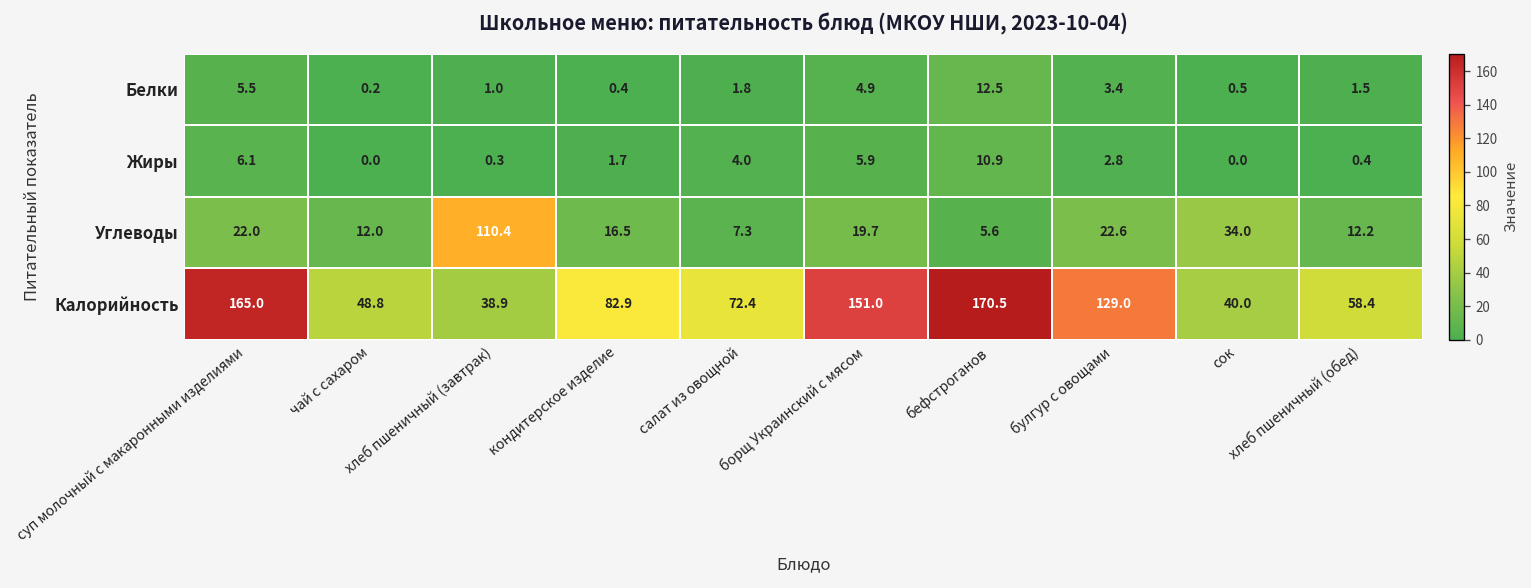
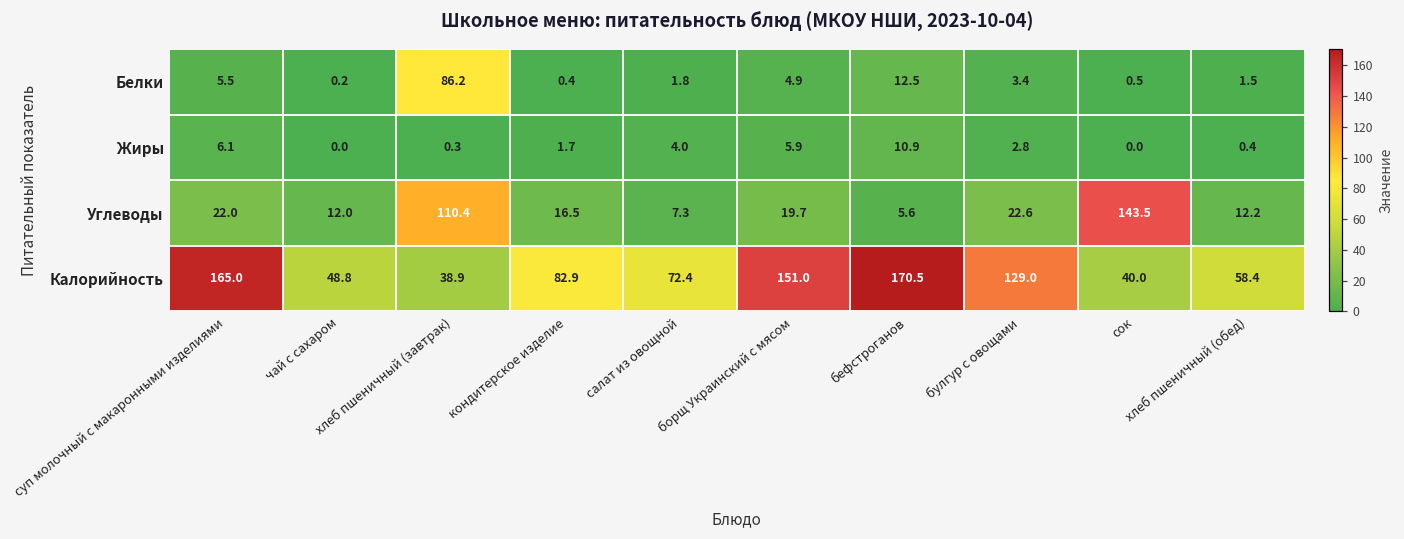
Белки, хлеб пшеничный (завтрак): 1.0 -> 86.2
Углеводы, сок: 34.0 -> 143.5
